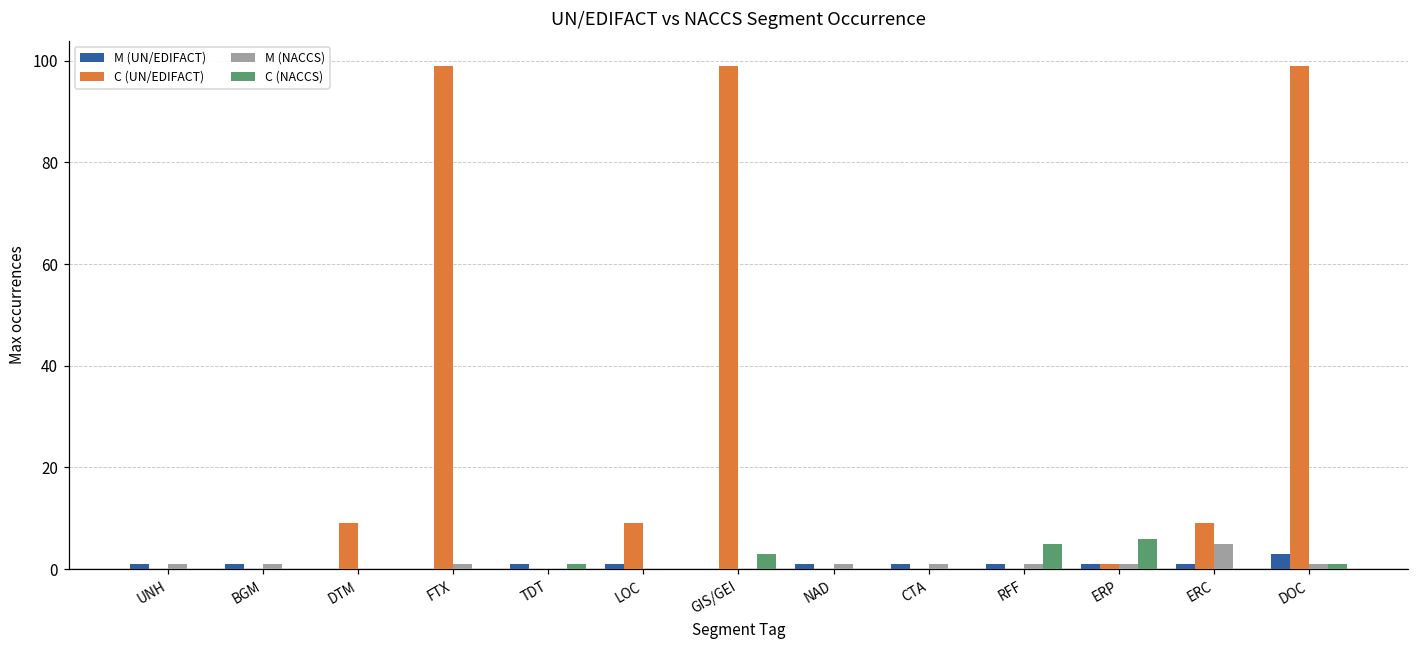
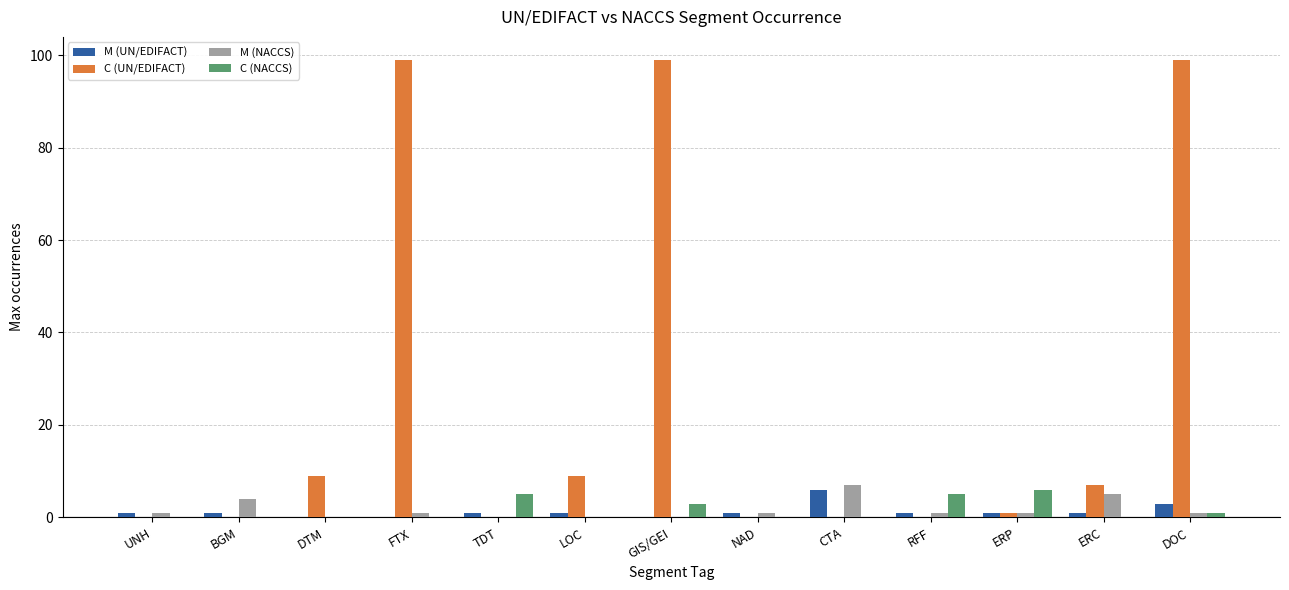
M (NACCS), BGM: 1 -> 4
C (NACCS), TDT: 1 -> 5
M (UN/EDIFACT), CTA: 1 -> 6
M (NACCS), CTA: 1 -> 7
C (UN/EDIFACT), ERC: 9 -> 7
